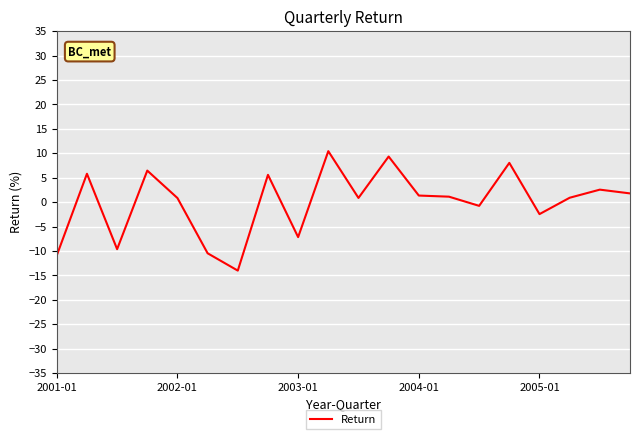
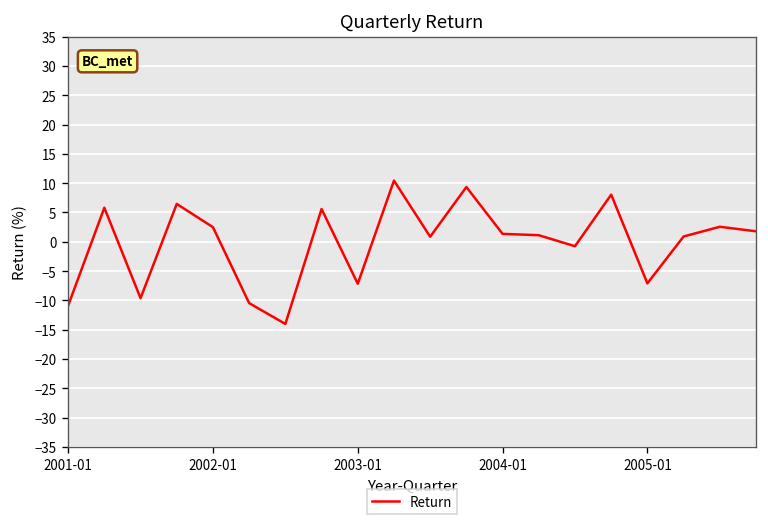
2002-01: 1 -> 2
2005-01: -2 -> -7
